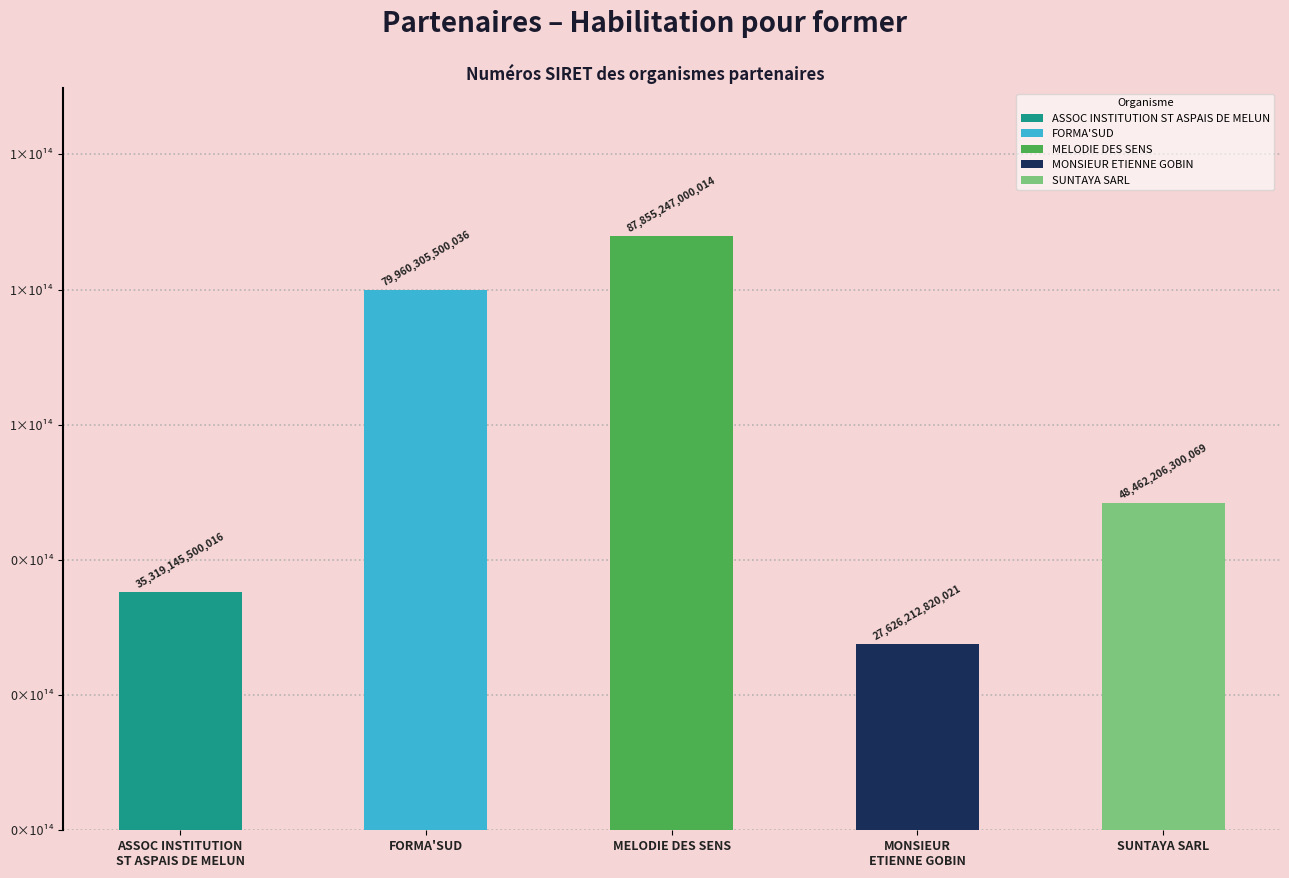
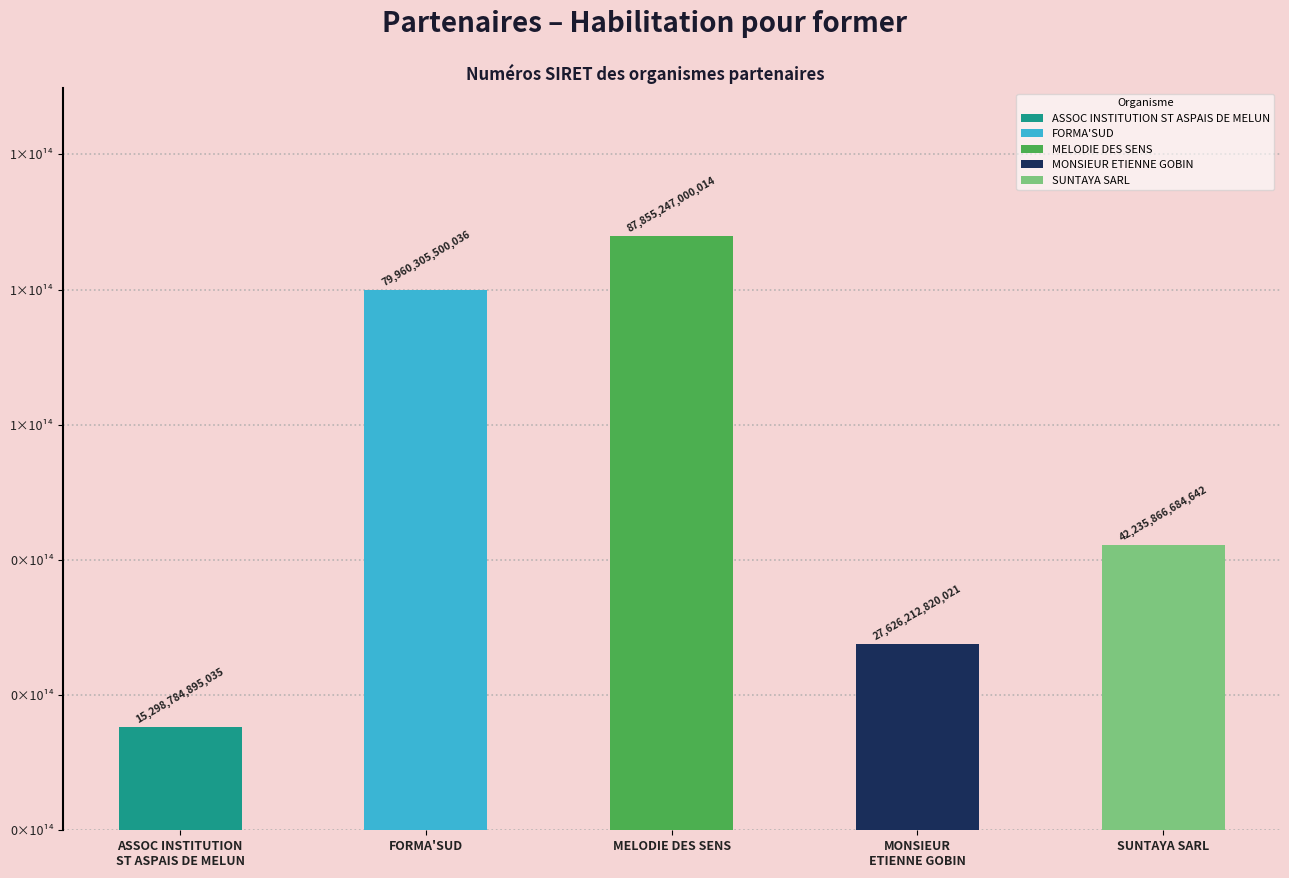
ASSOC INSTITUTION ST ASPAIS DE MELUN: 35,319,145,500,016 -> 15,298,784,895,035
SUNTAYA SARL: 48,462,206,300,069 -> 42,235,866,684,642
